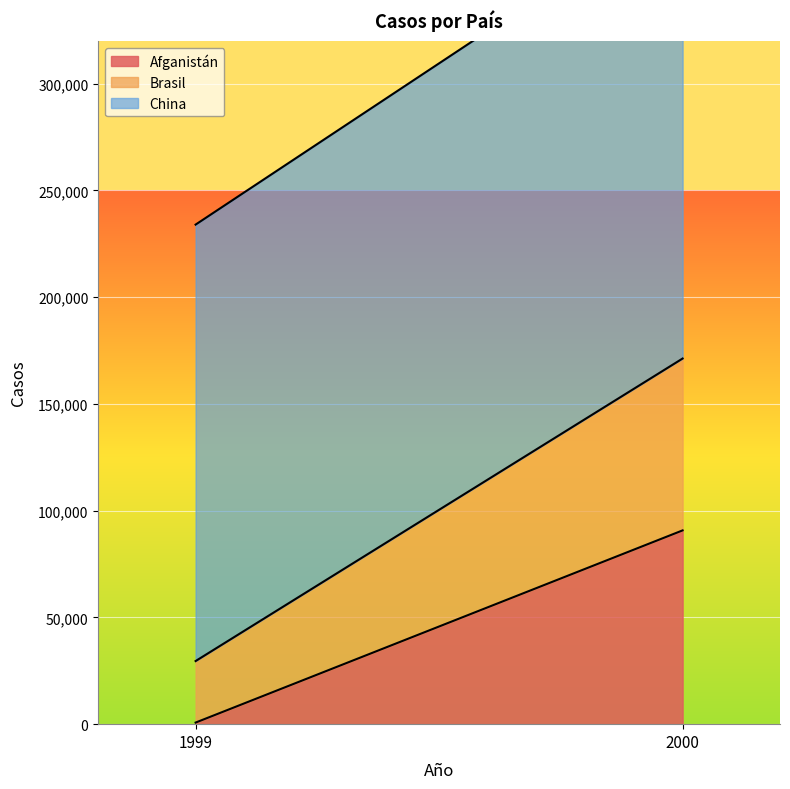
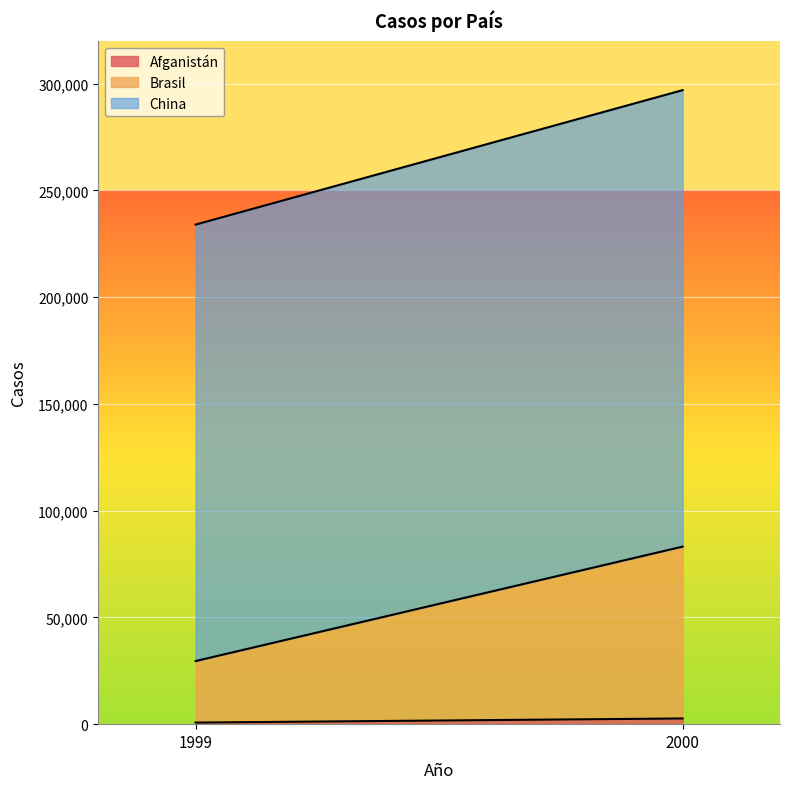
Afganistán, 2000: 91,000 -> 3,000
